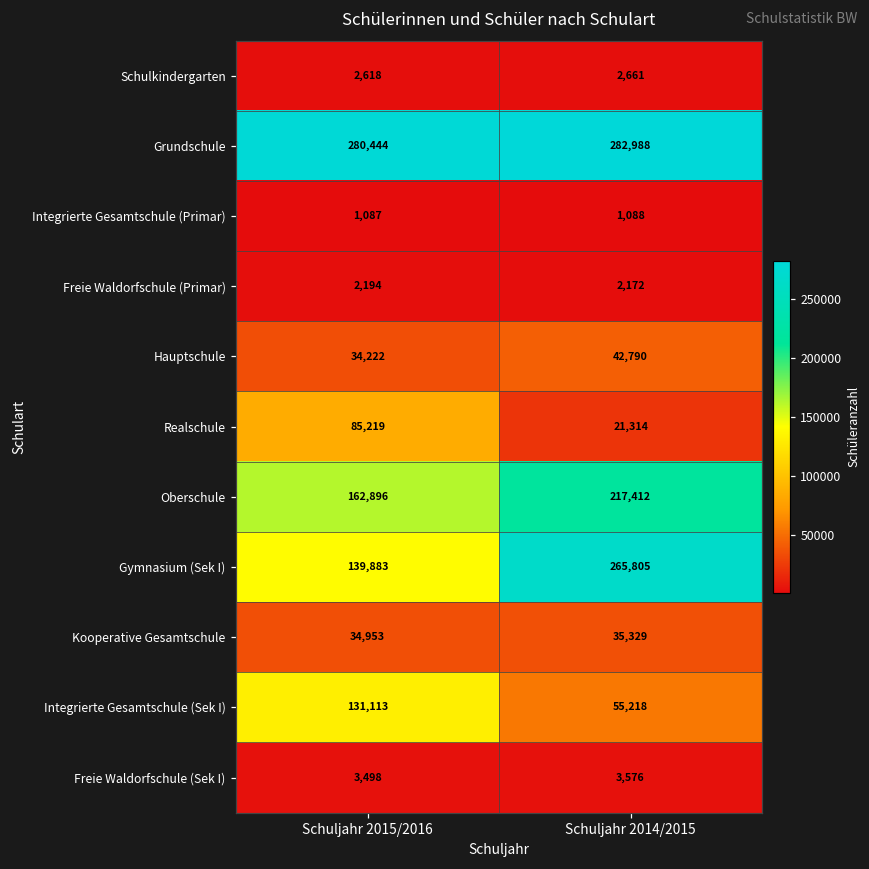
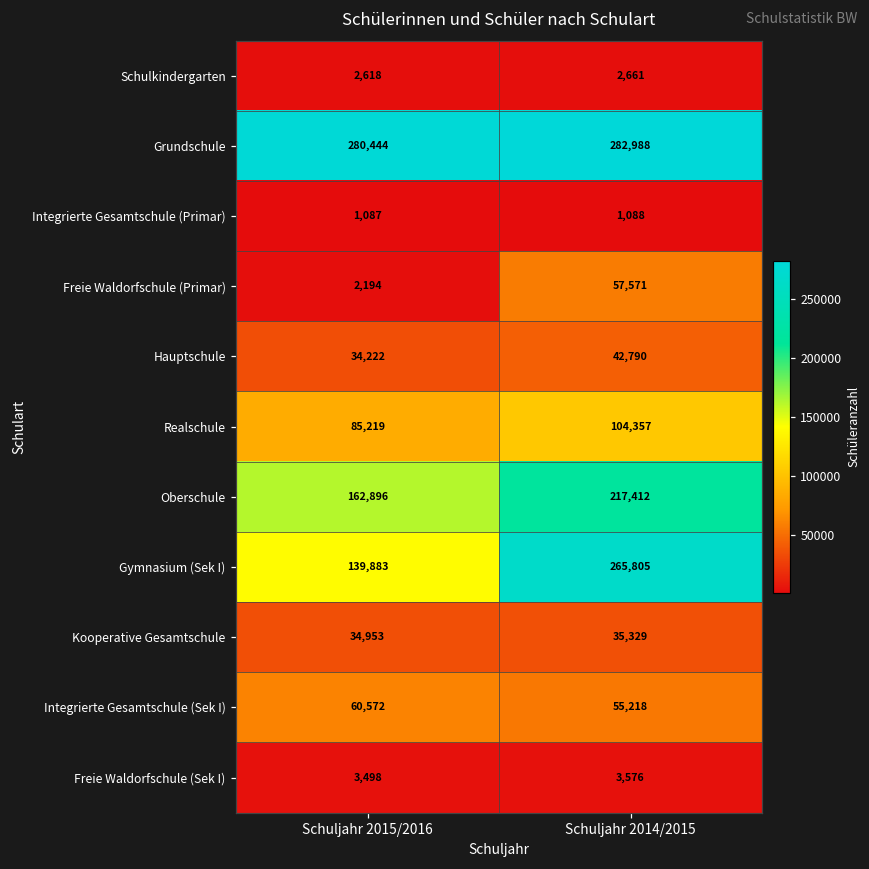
Freie Waldorfschule (Primar), Schuljahr 2014/2015: 2,172 -> 57,571
Realschule, Schuljahr 2014/2015: 21,314 -> 104,357
Integrierte Gesamtschule (Sek I), Schuljahr 2015/2016: 131,113 -> 60,572
